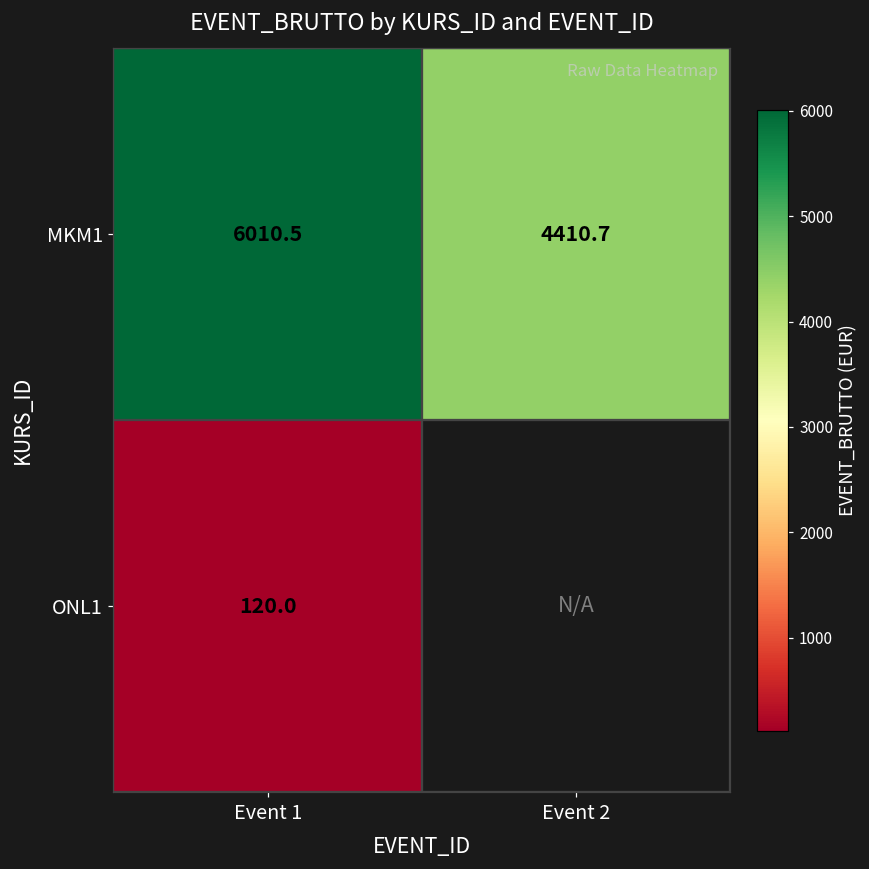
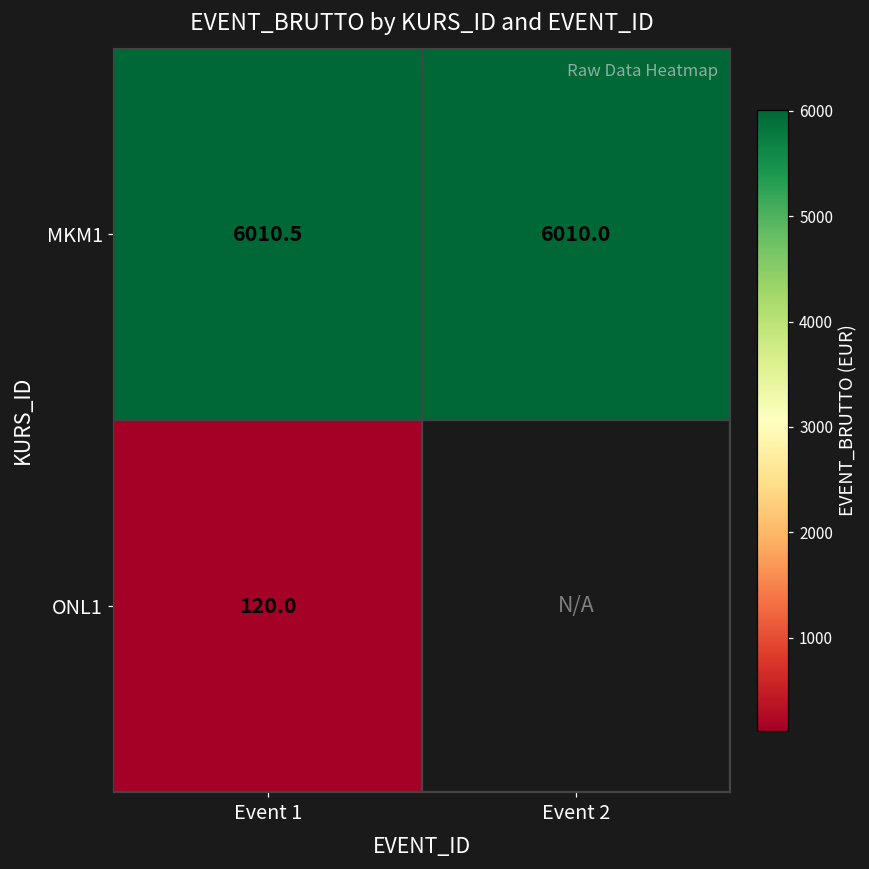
MKM1, Event 2: 4410.7 -> 6010.0
